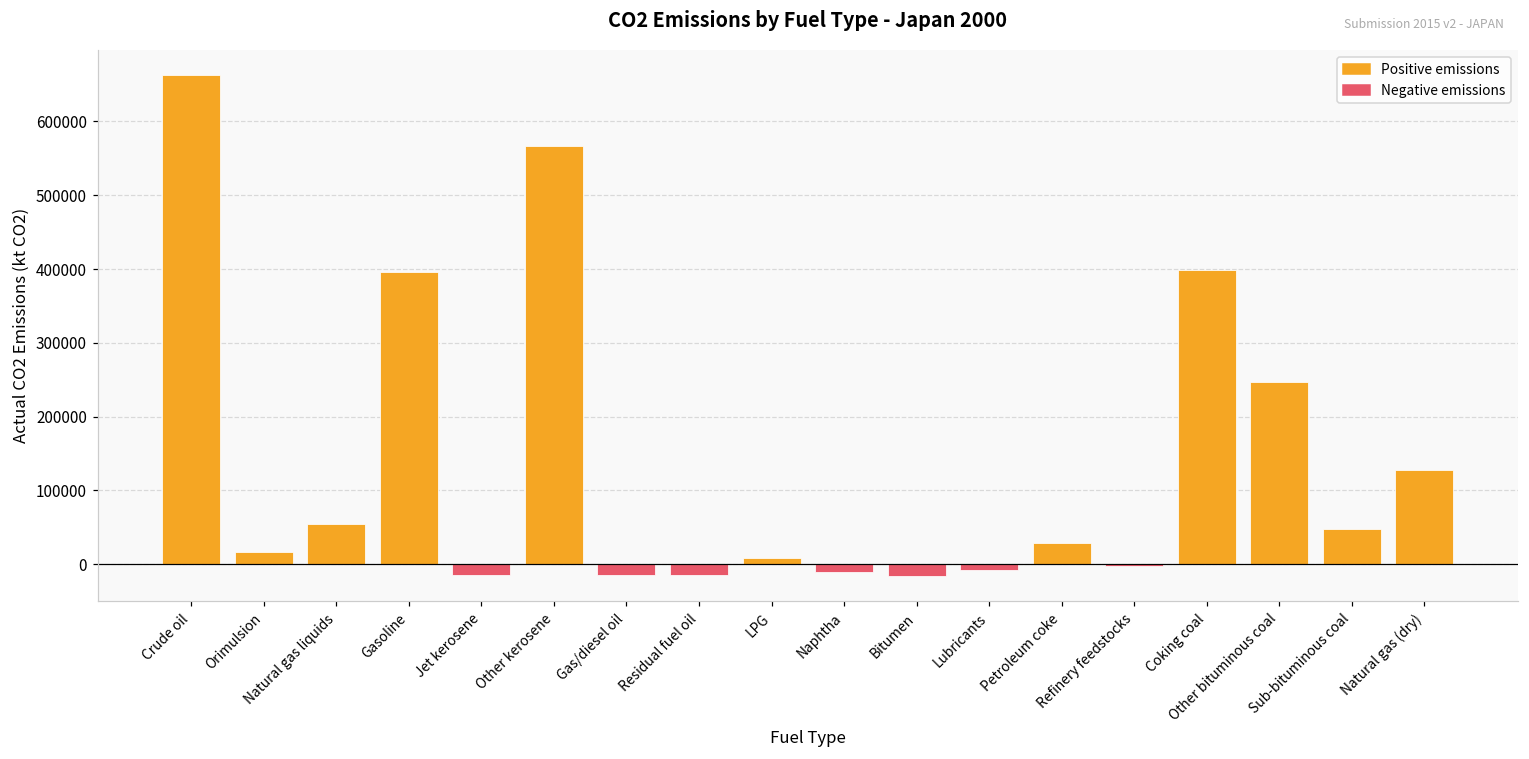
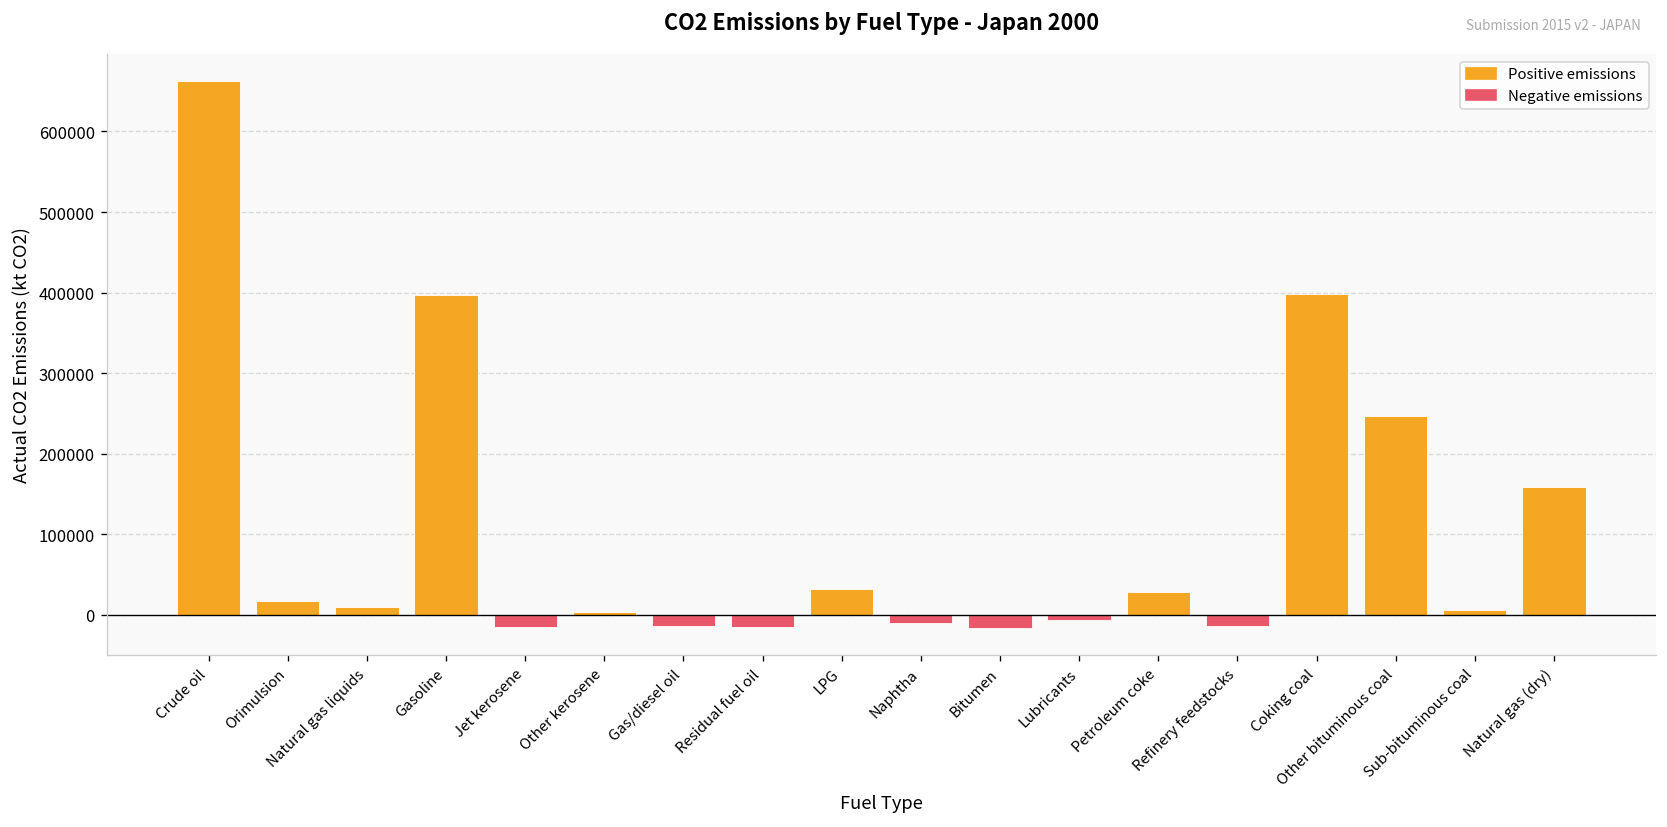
Natural gas liquids: 50000 -> 10000
Other kerosene: 570000 -> 0
LPG: 10000 -> 30000
Refinery feedstocks: 0 -> -10000
Sub-bituminous coal: 50000 -> 10000
Natural gas (dry): 130000 -> 160000
